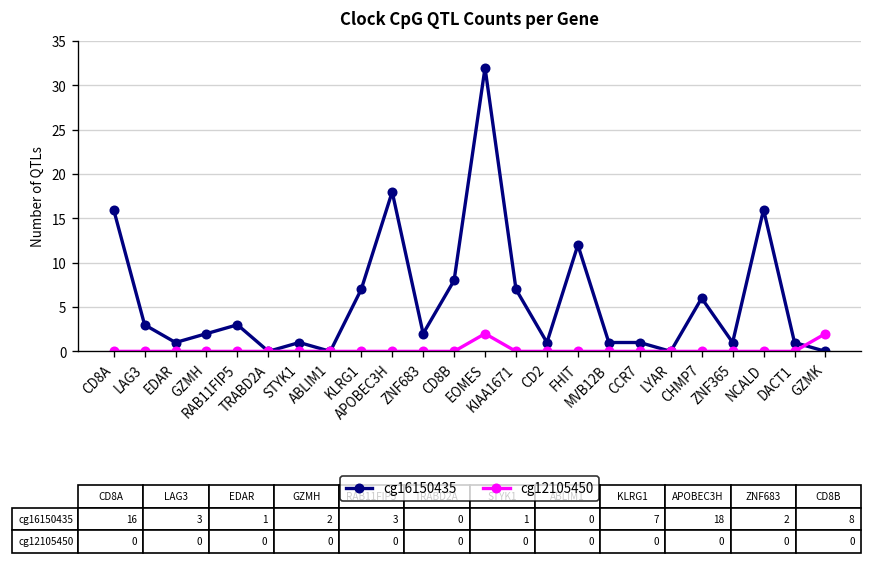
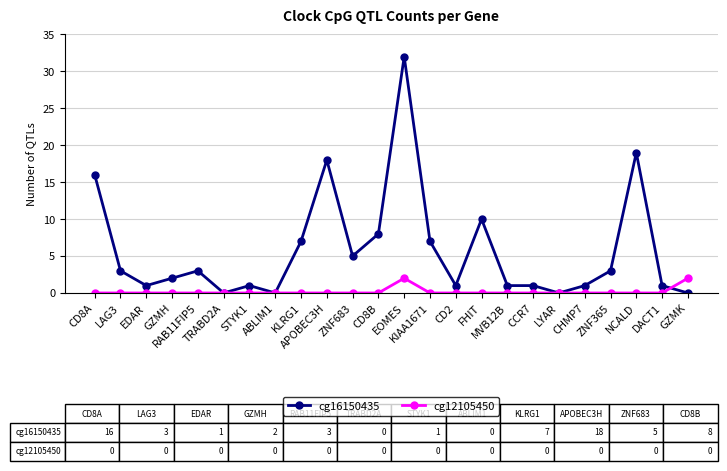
cg16150435, ZNF683: 2 -> 5
cg16150435, FHIT: 12 -> 10
cg16150435, CHMP7: 6 -> 1
cg16150435, ZNF365: 1 -> 3
cg16150435, NCALD: 16 -> 19
